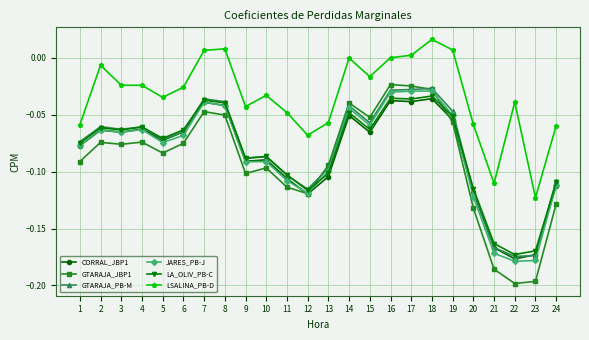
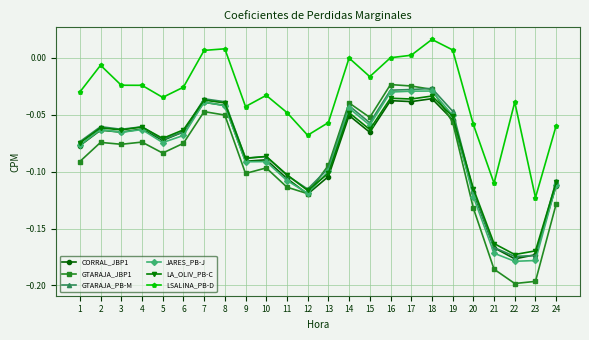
LSALINA_PB-D, 1: -0.059 -> -0.030
